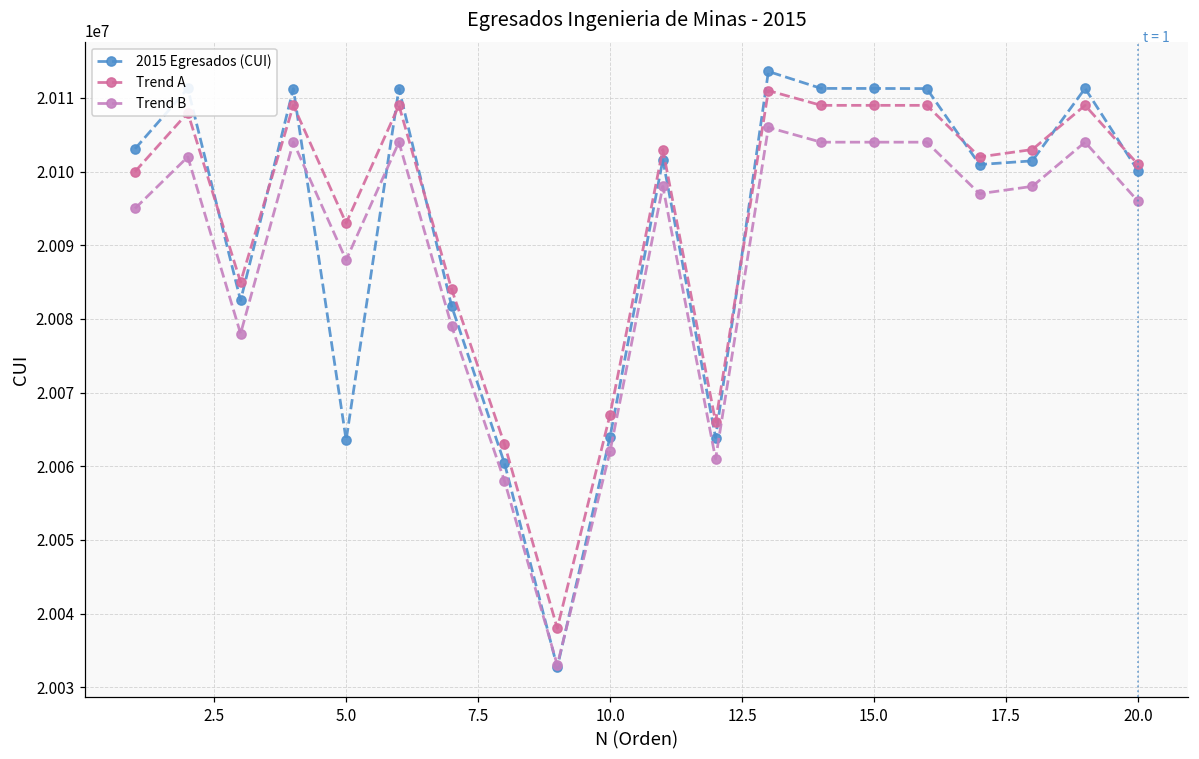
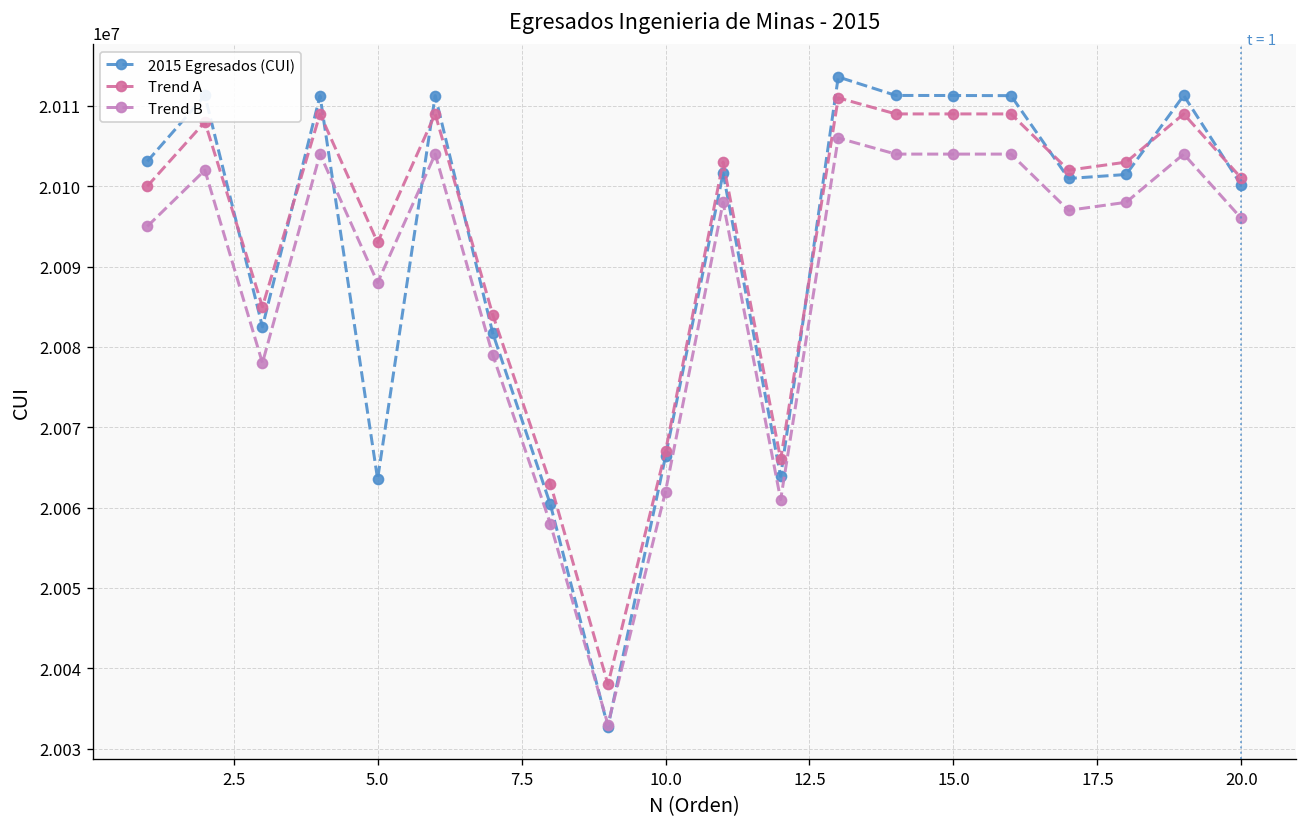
2015 Egresados (CUI), 10.0: 20064000 -> 20066000
